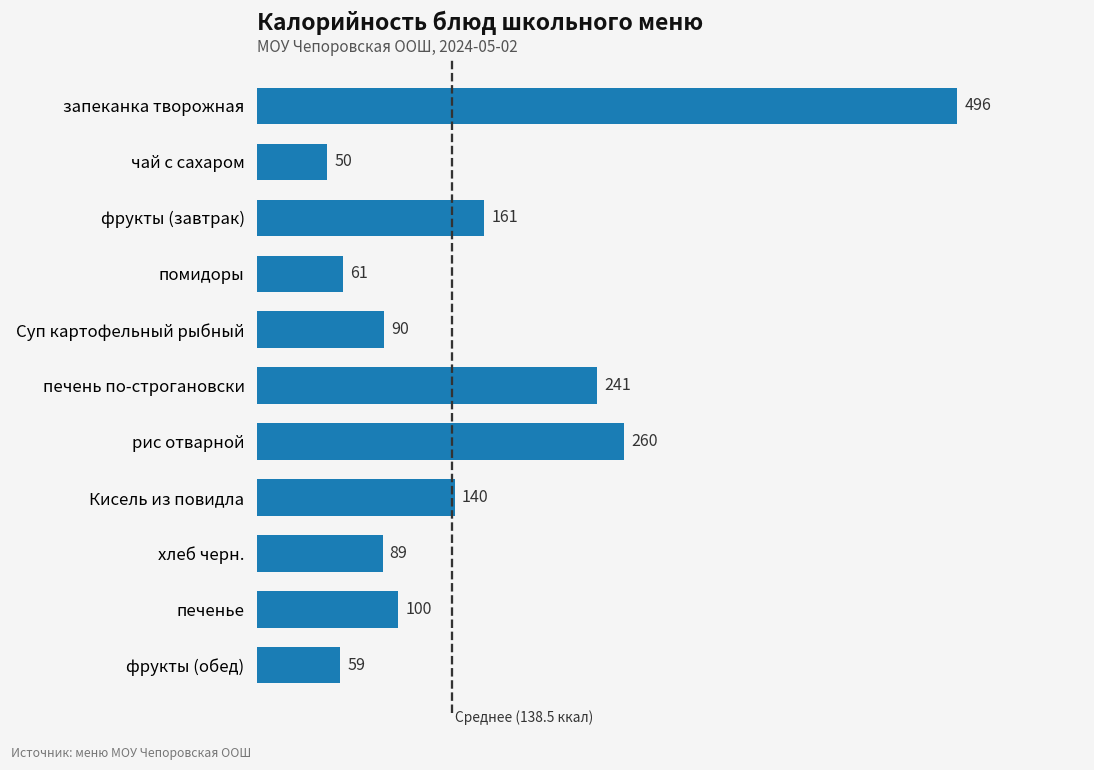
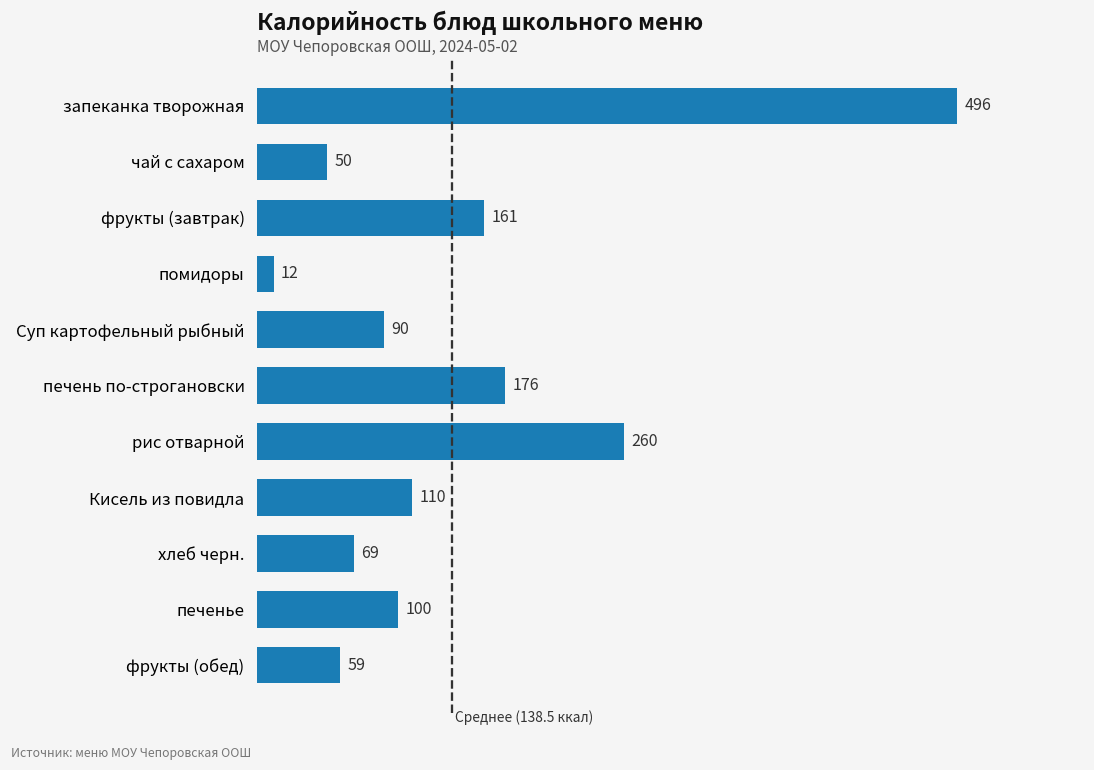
помидоры: 61 -> 12
печень по-строгановски: 241 -> 176
Кисель из повидла: 140 -> 110
хлеб черн.: 89 -> 69
